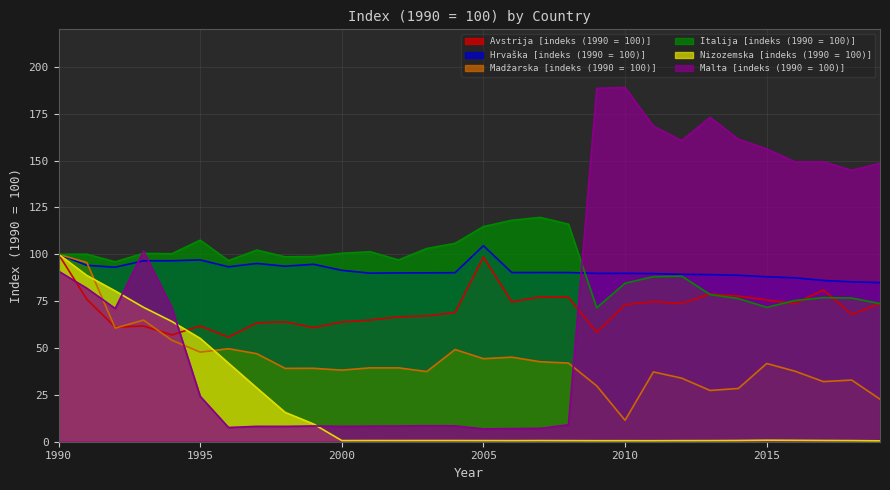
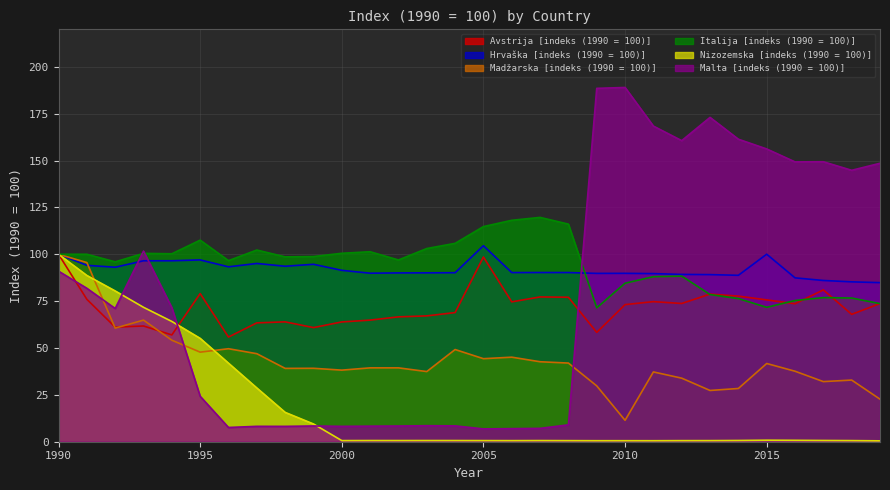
Avstrija [indeks (1990 = 100)], 1995: 62 -> 79
Hrvaška [indeks (1990 = 100)], 2015: 88 -> 100
